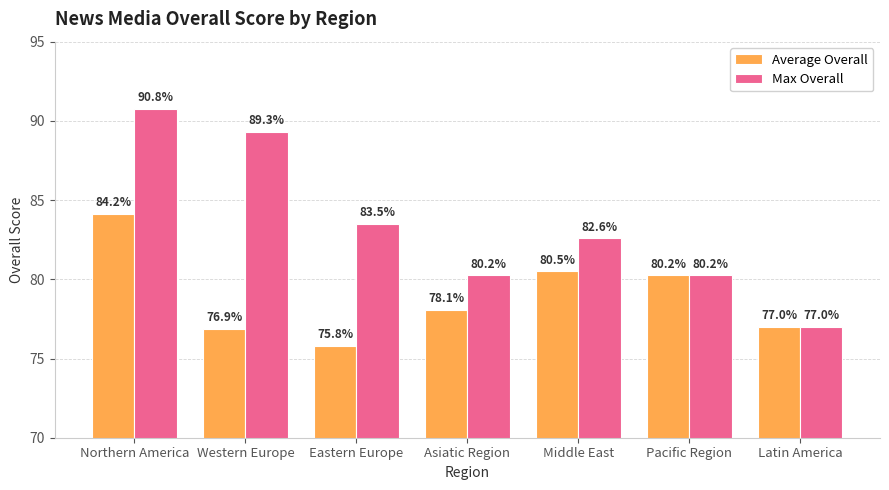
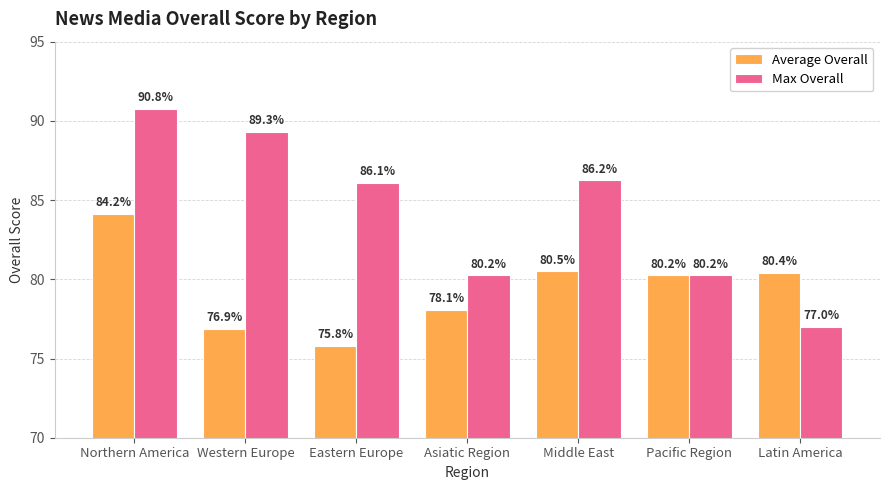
Max Overall, Eastern Europe: 83.5% -> 86.1%
Max Overall, Middle East: 82.6% -> 86.2%
Average Overall, Latin America: 77.0% -> 80.4%
